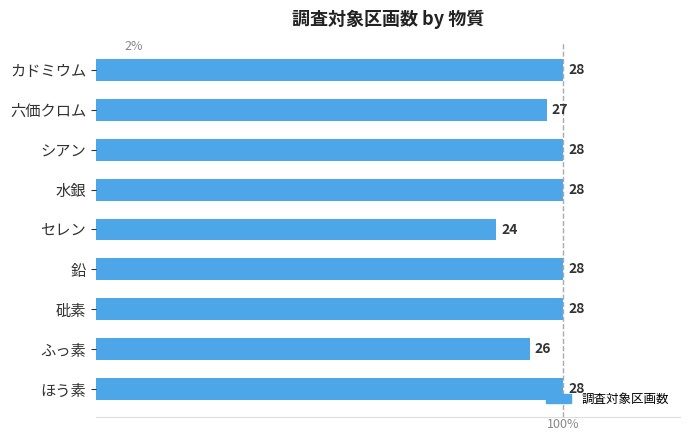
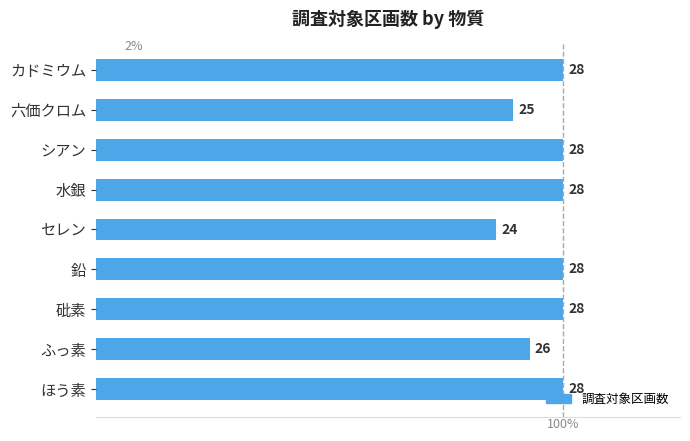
六価クロム: 27 -> 25
